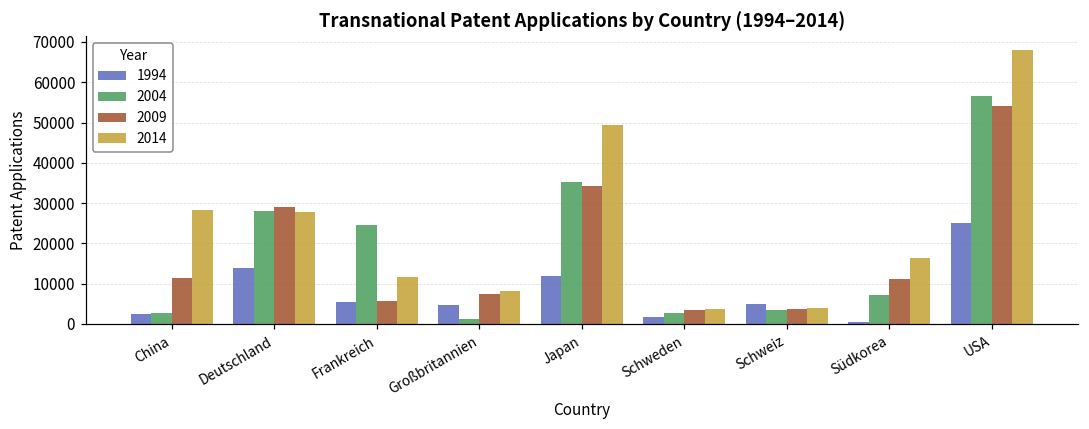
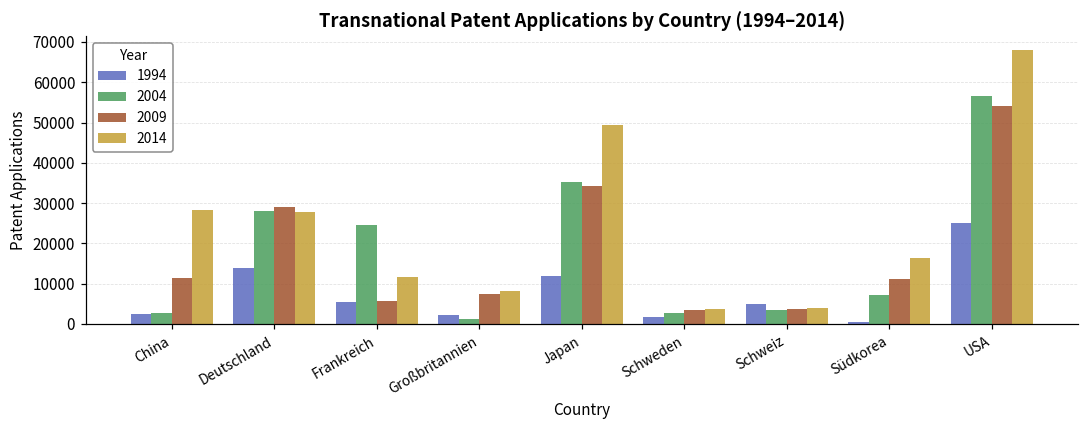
1994, Großbritannien: 5000 -> 2000
